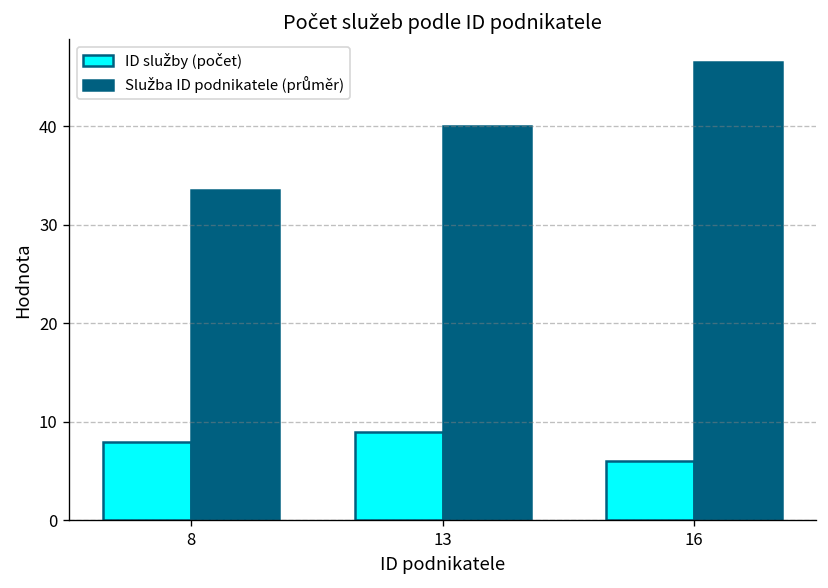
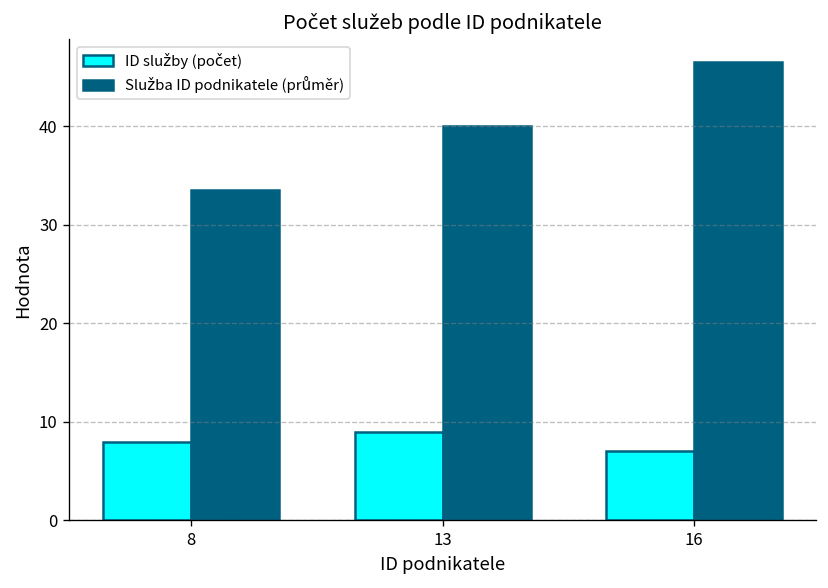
ID služby (počet), 16: 6 -> 7
